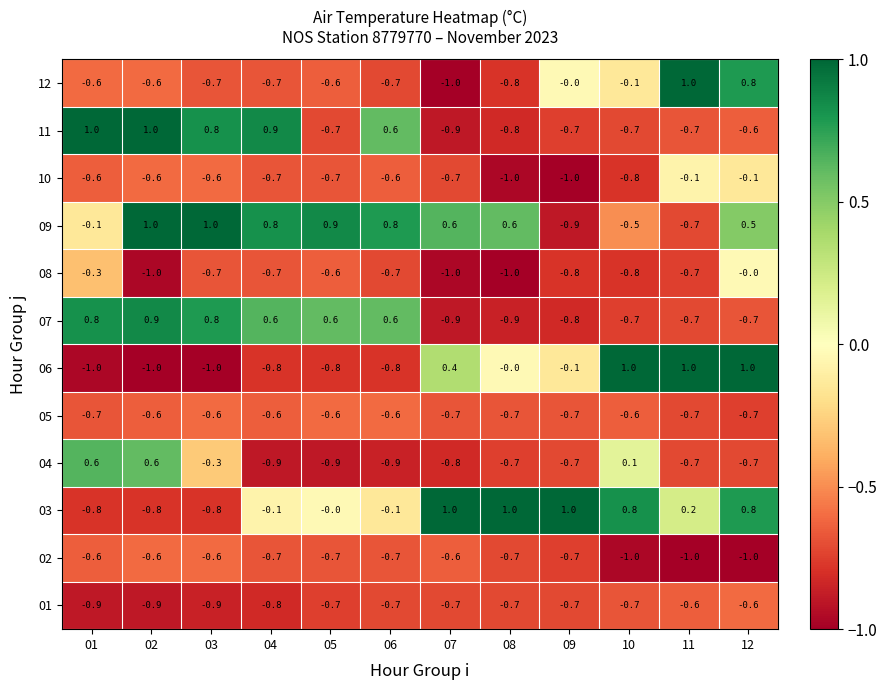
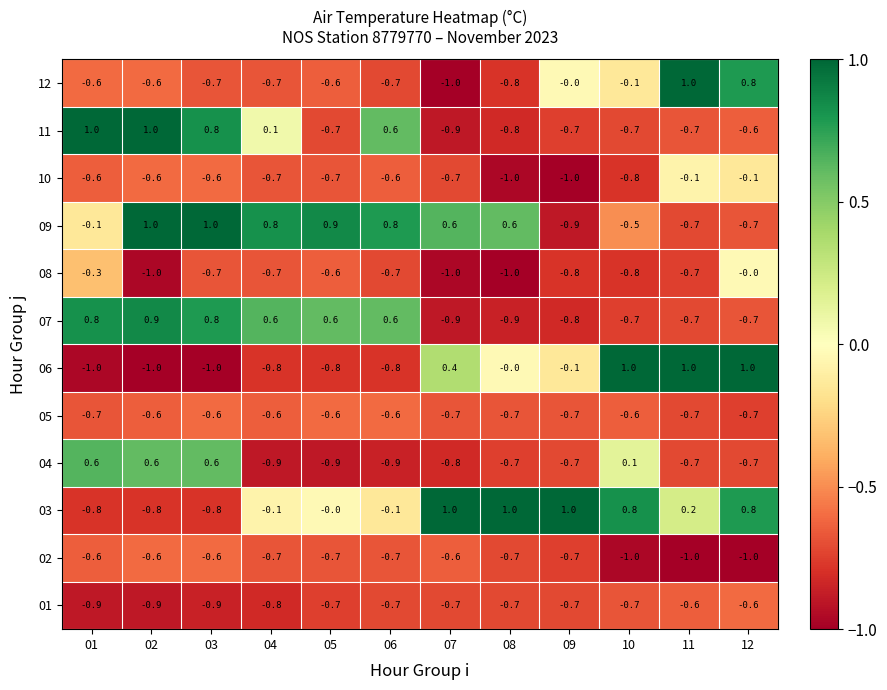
11, 04: 0.9 -> 0.1
09, 12: 0.5 -> -0.7
04, 03: -0.3 -> 0.6
